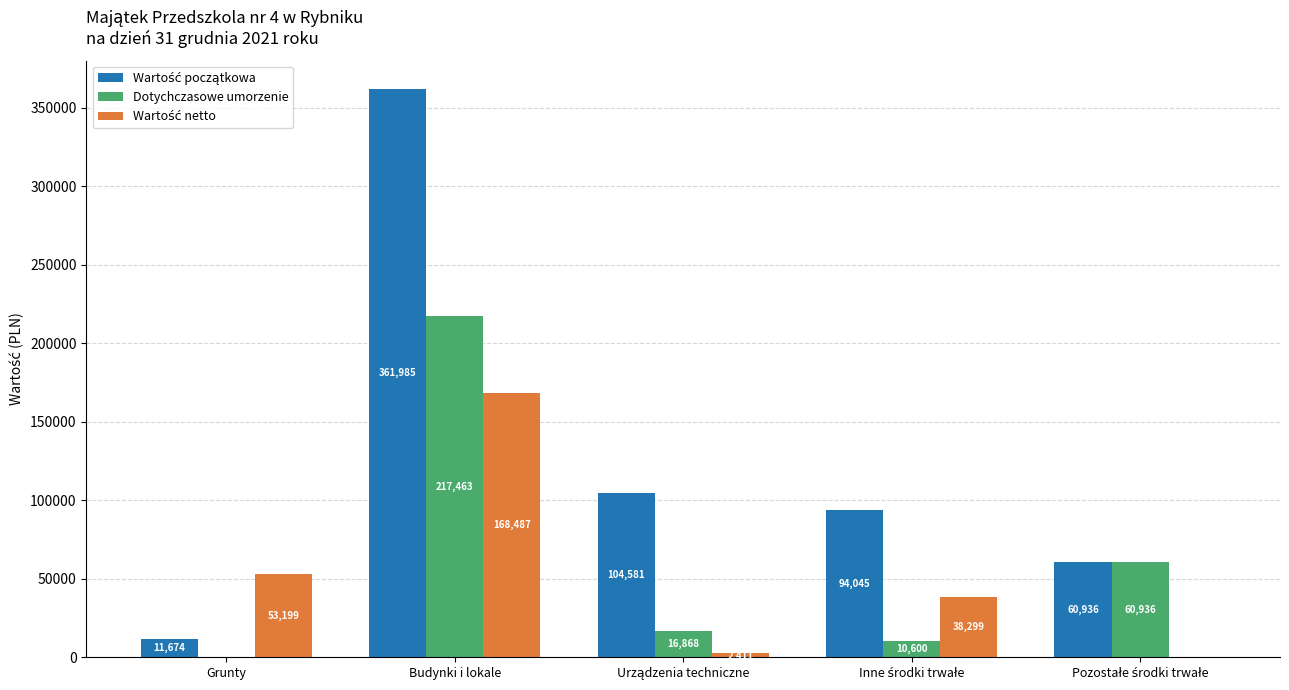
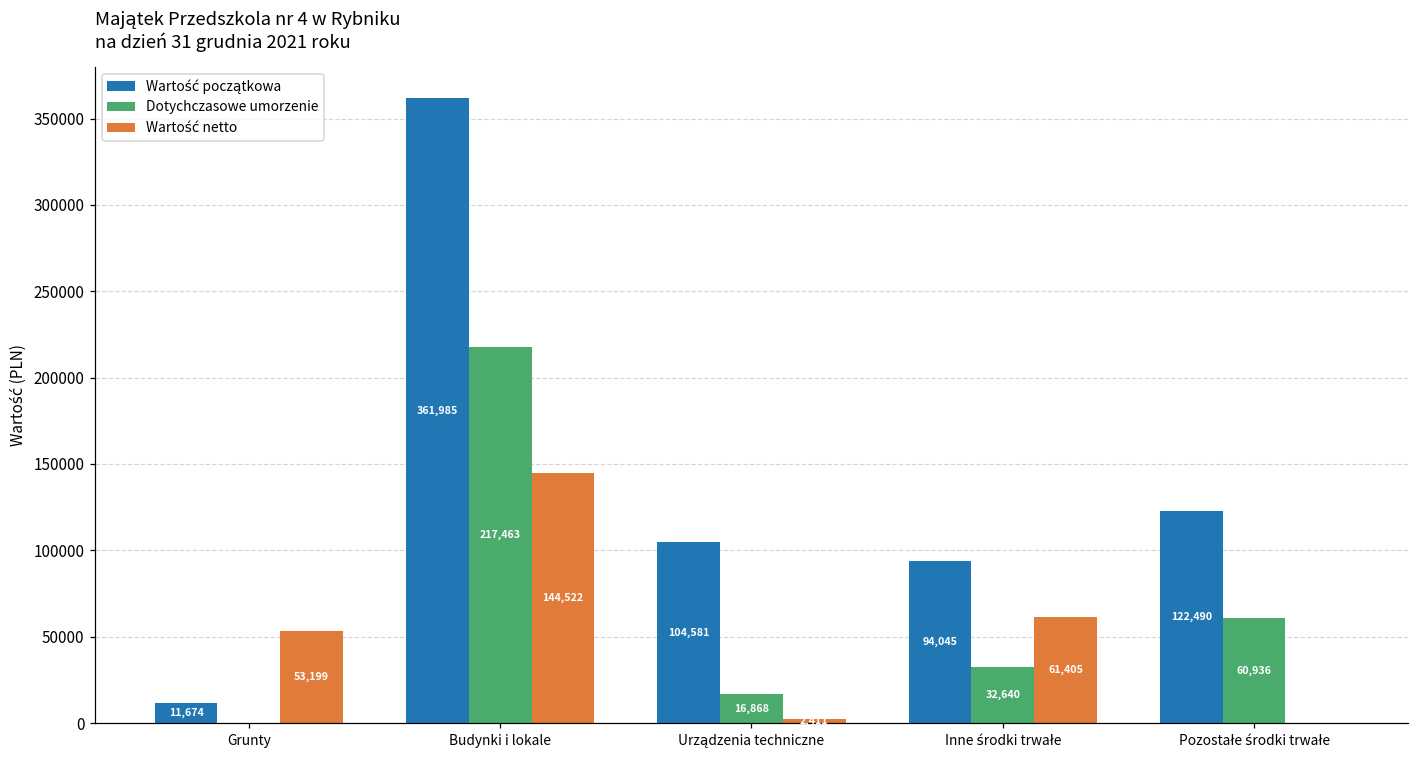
Wartość netto, Budynki i lokale: 168,487 -> 144,522
Dotychczasowe umorzenie, Inne środki trwałe: 10,600 -> 32,640
Wartość netto, Inne środki trwałe: 38,299 -> 61,405
Wartość początkowa, Pozostałe środki trwałe: 60,936 -> 122,490
